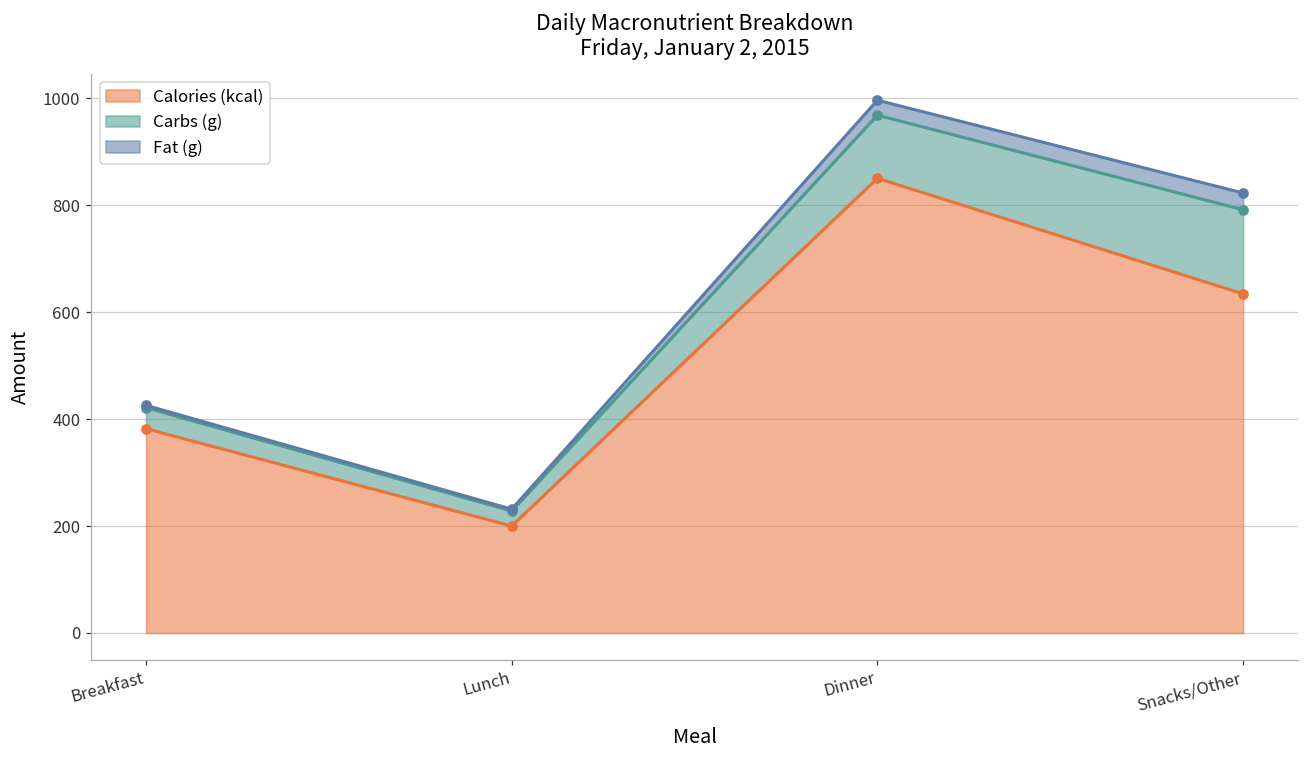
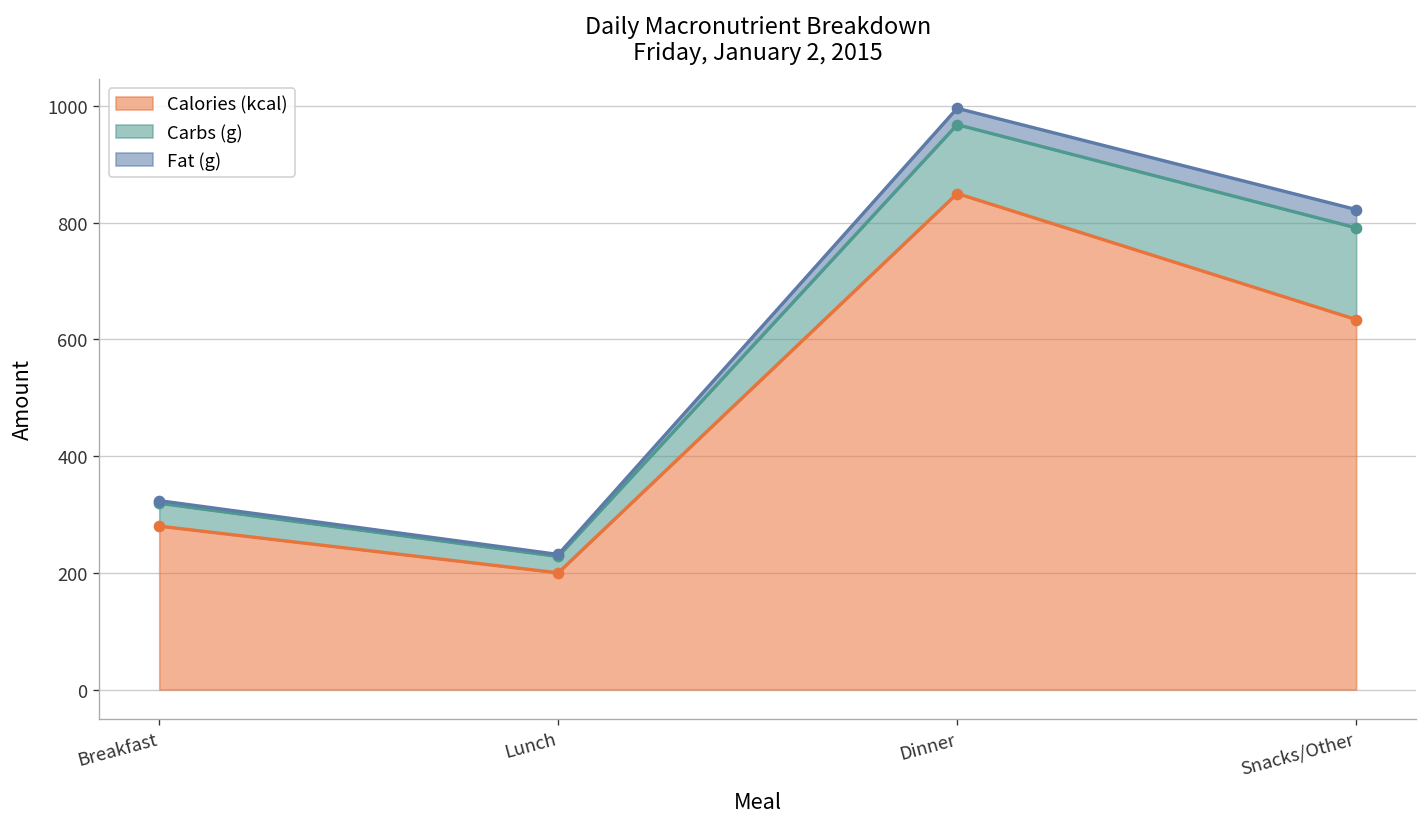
Calories (kcal), Breakfast: 380 -> 280
